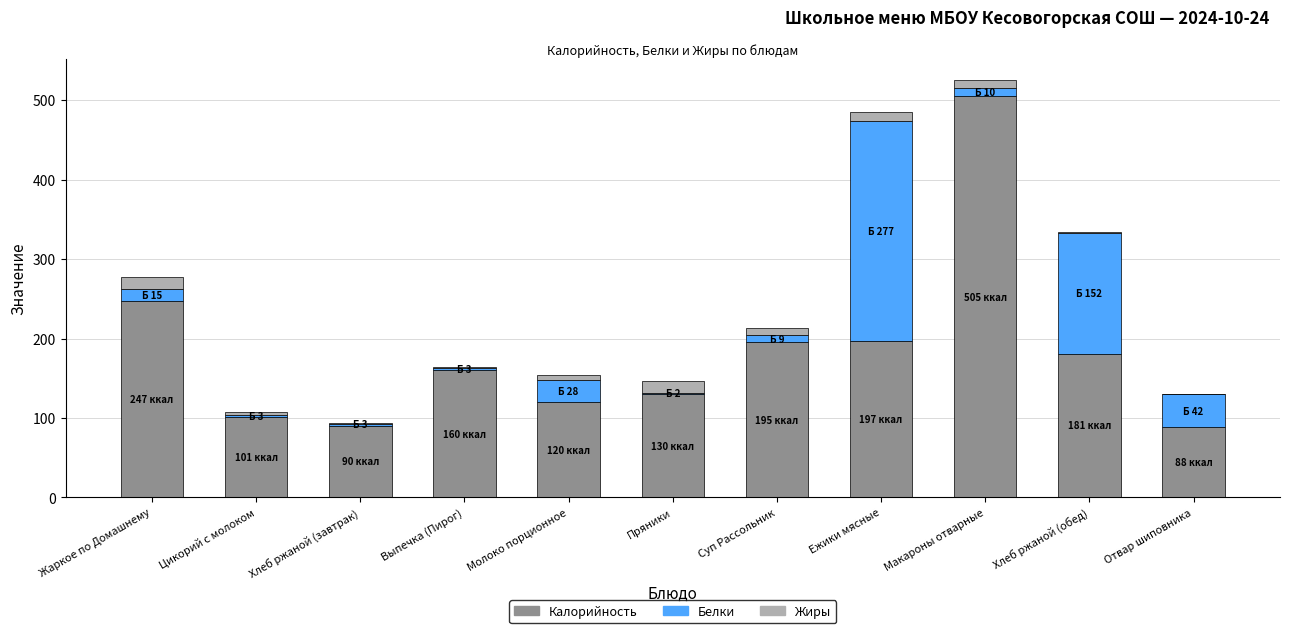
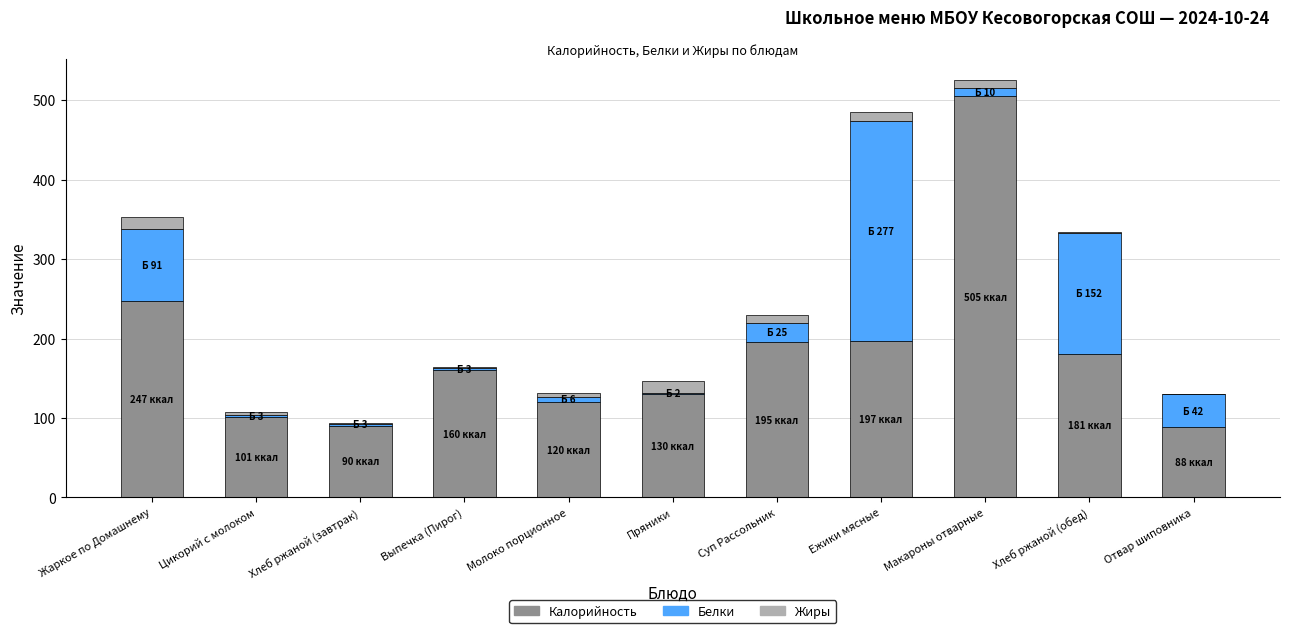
Белки, Жаркое по Домашнему: 15 -> 91
Белки, Молоко порционное: 28 -> 6
Белки, Суп Рассольник: 9 -> 25
